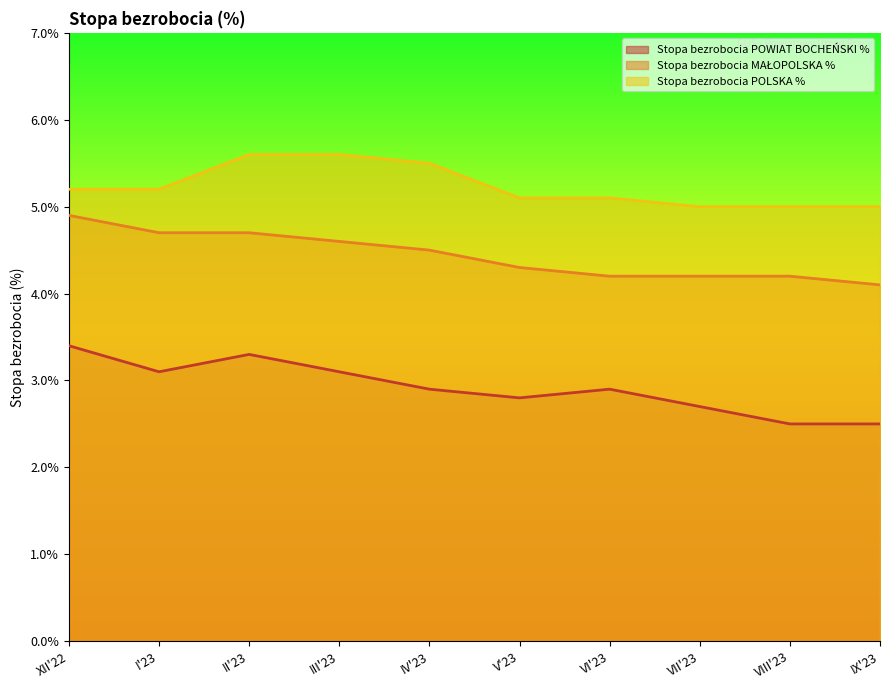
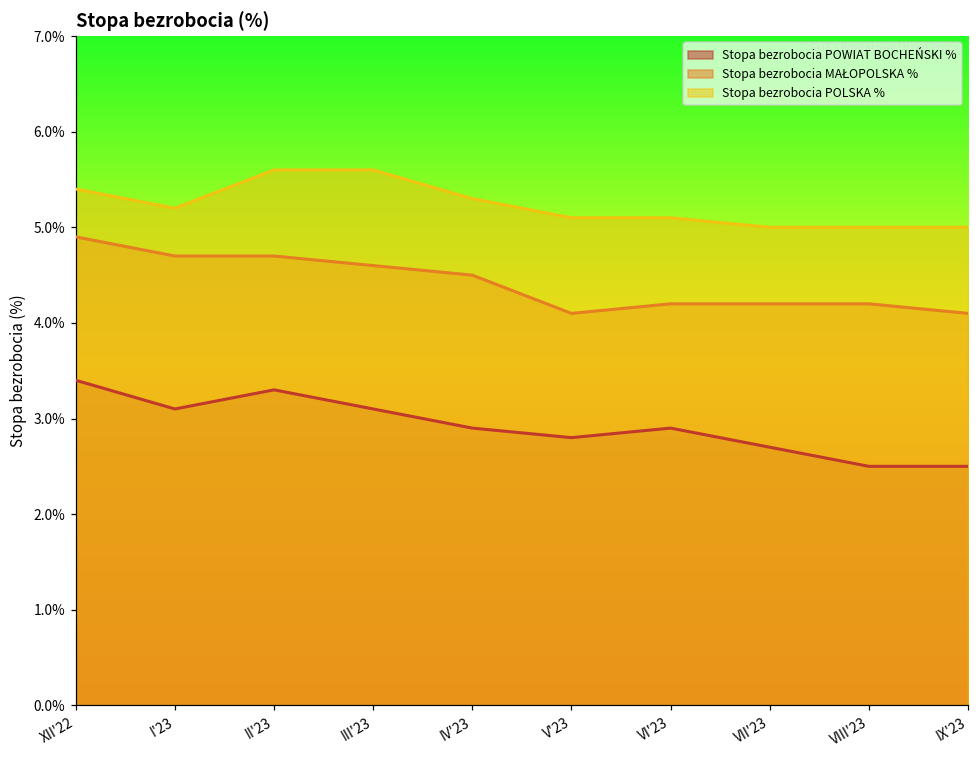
Stopa bezrobocia POLSKA %, XII'22: 5.2% -> 5.4%
Stopa bezrobocia POLSKA %, IV'23: 5.5% -> 5.3%
Stopa bezrobocia MAŁOPOLSKA %, V'23: 4.3% -> 4.1%
